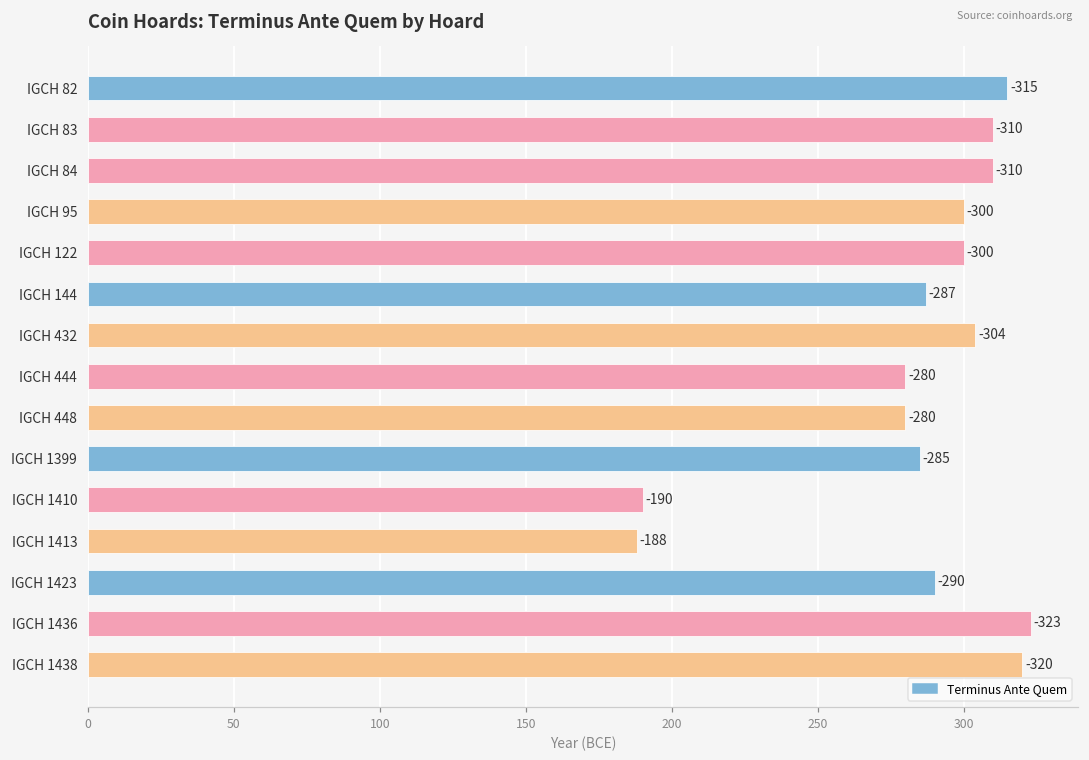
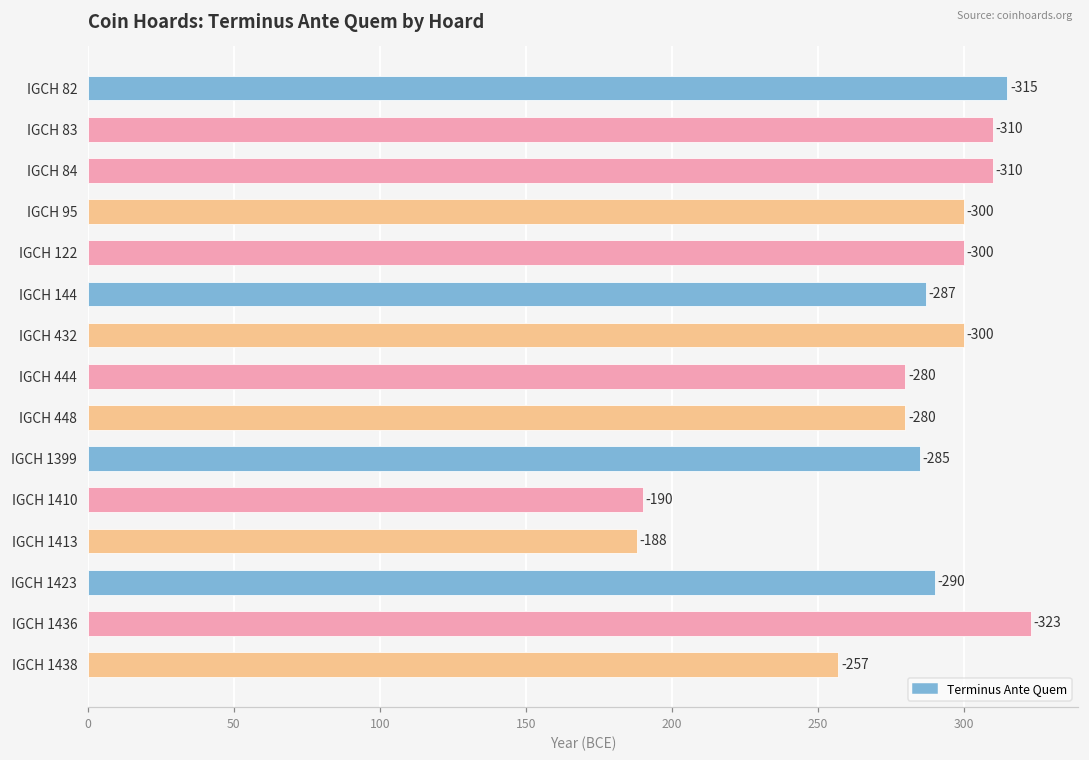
IGCH 432: -304 -> -300
IGCH 1438: -320 -> -257
